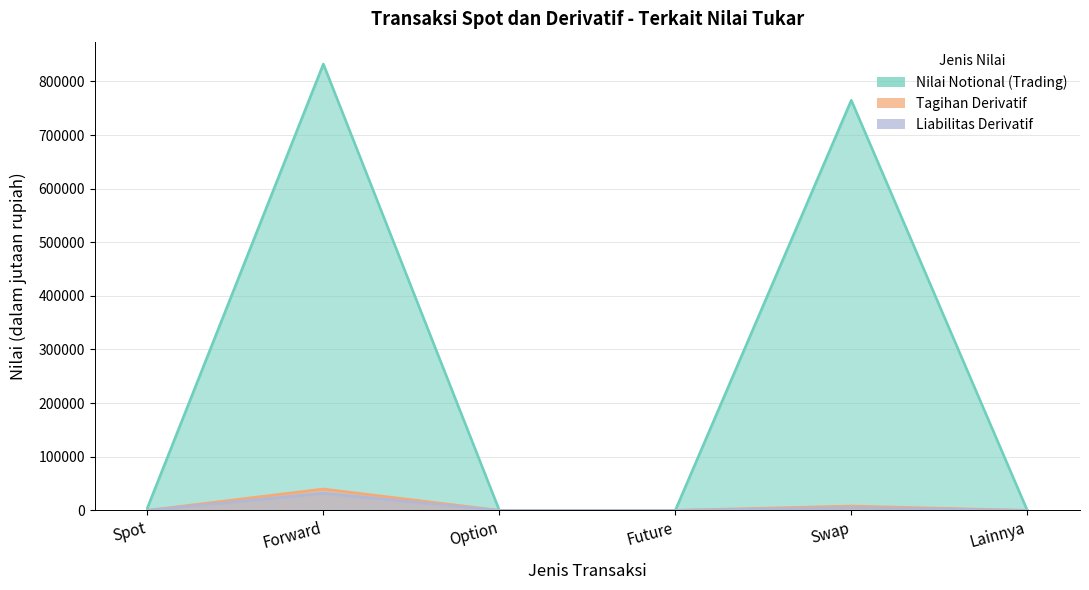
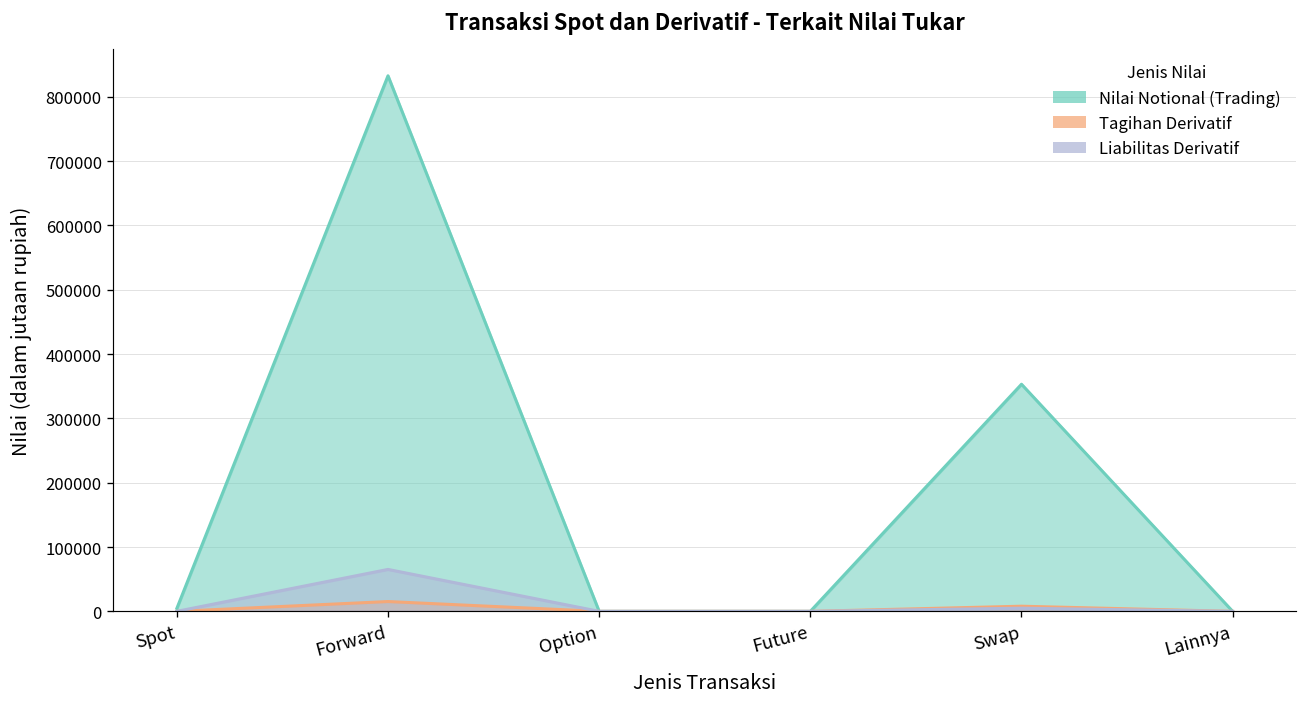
Tagihan Derivatif, Forward: 40000 -> 20000
Liabilitas Derivatif, Forward: 30000 -> 70000
Nilai Notional (Trading), Swap: 760000 -> 350000
